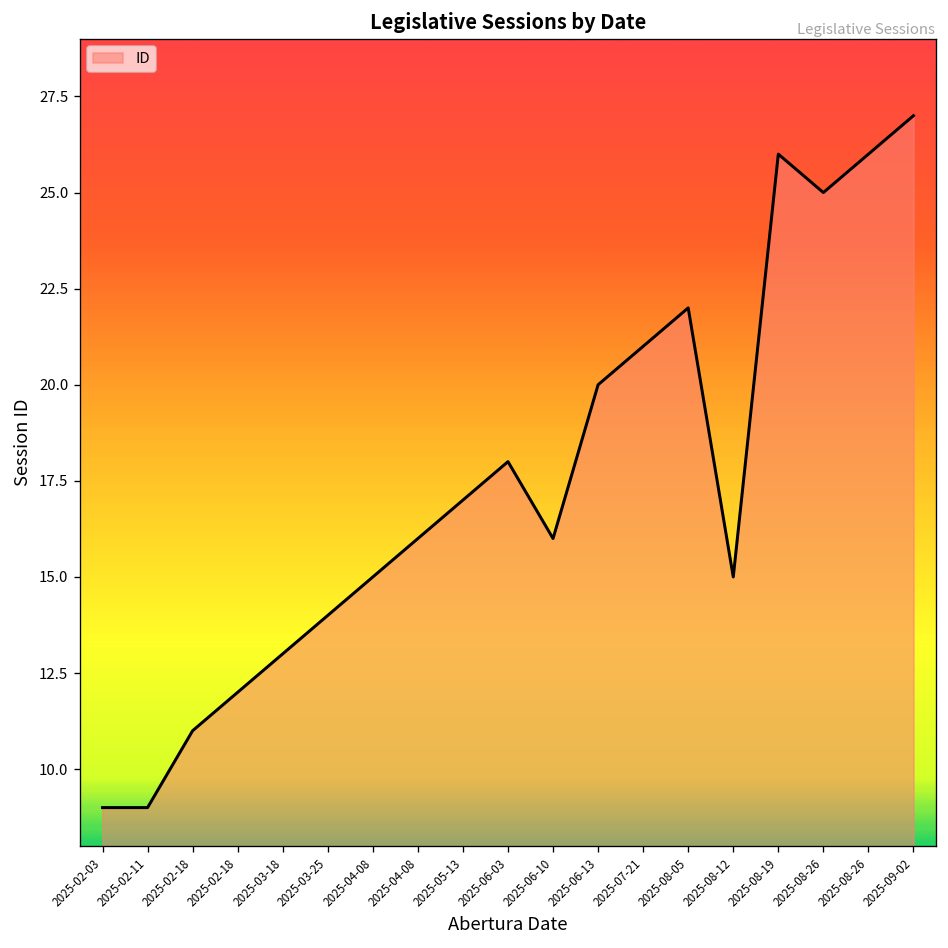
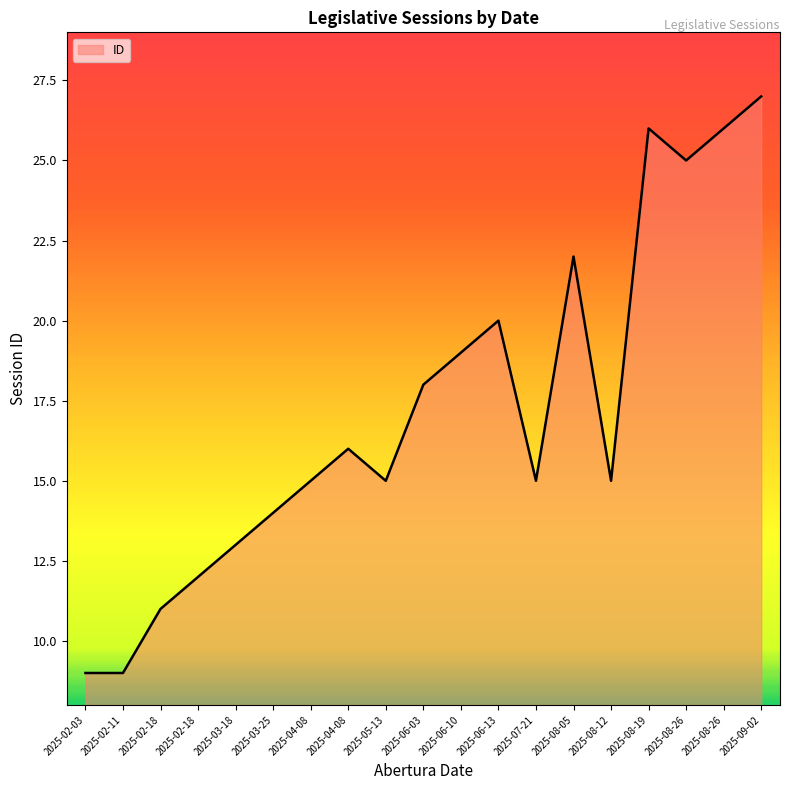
2025-05-13: 17 -> 15
2025-06-10: 16 -> 19
2025-07-21: 21 -> 15
